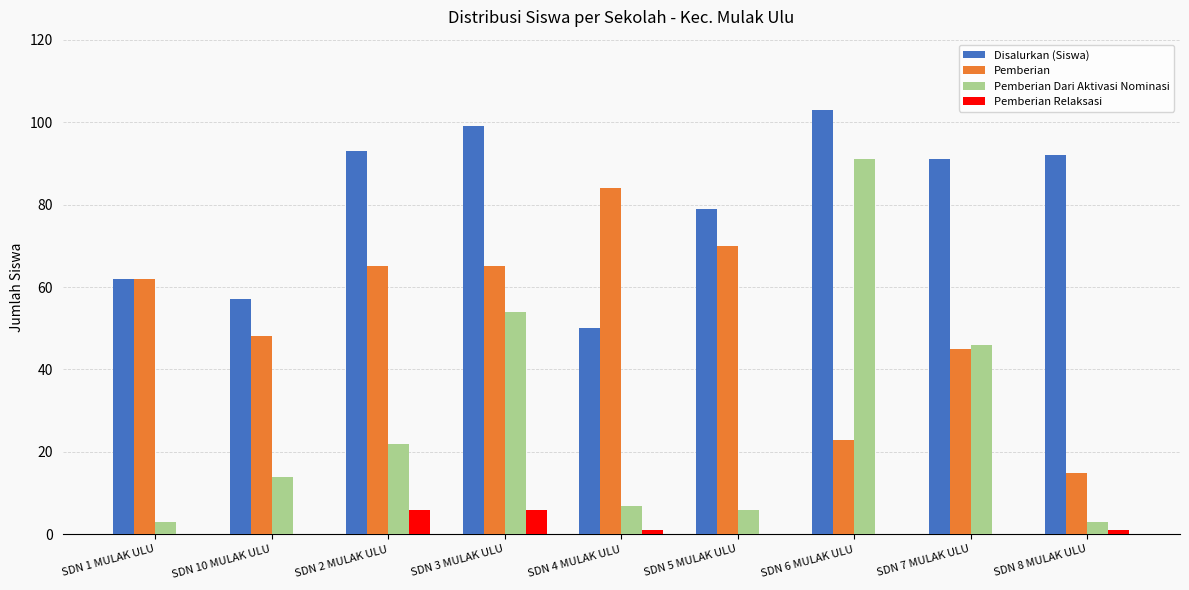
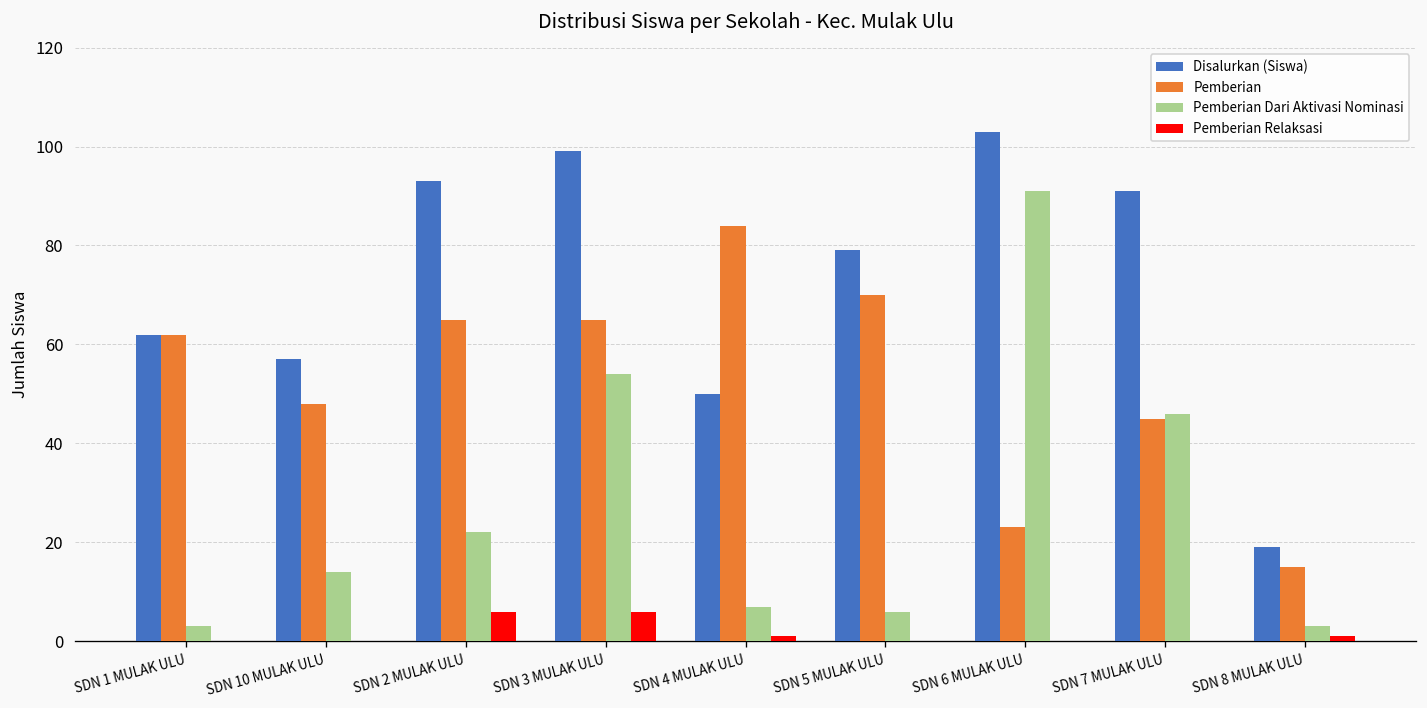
Disalurkan (Siswa), SDN 8 MULAK ULU: 92 -> 19
